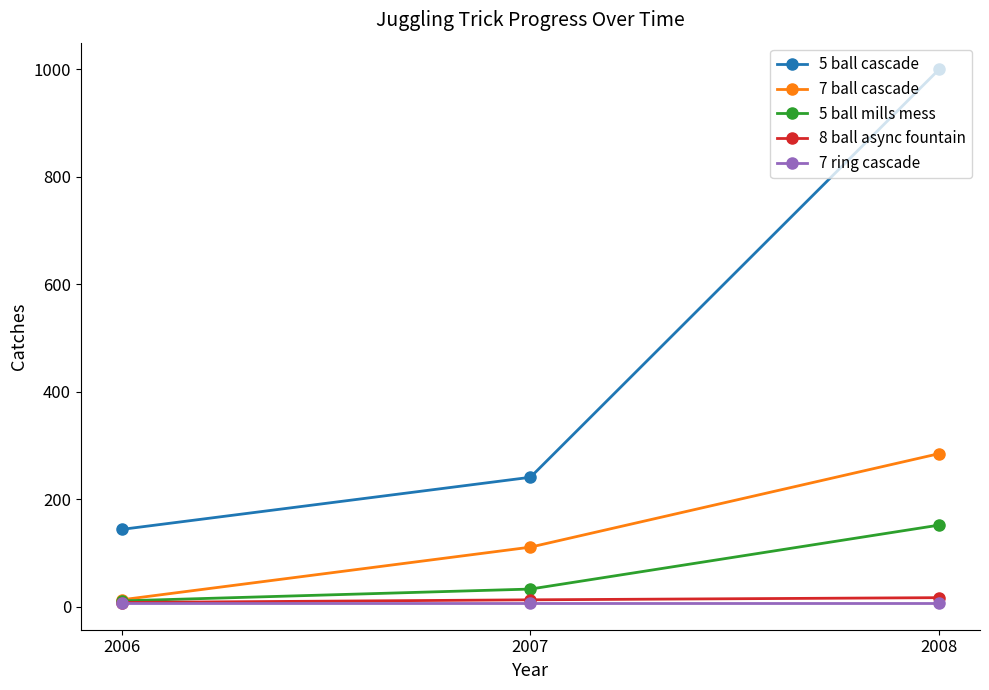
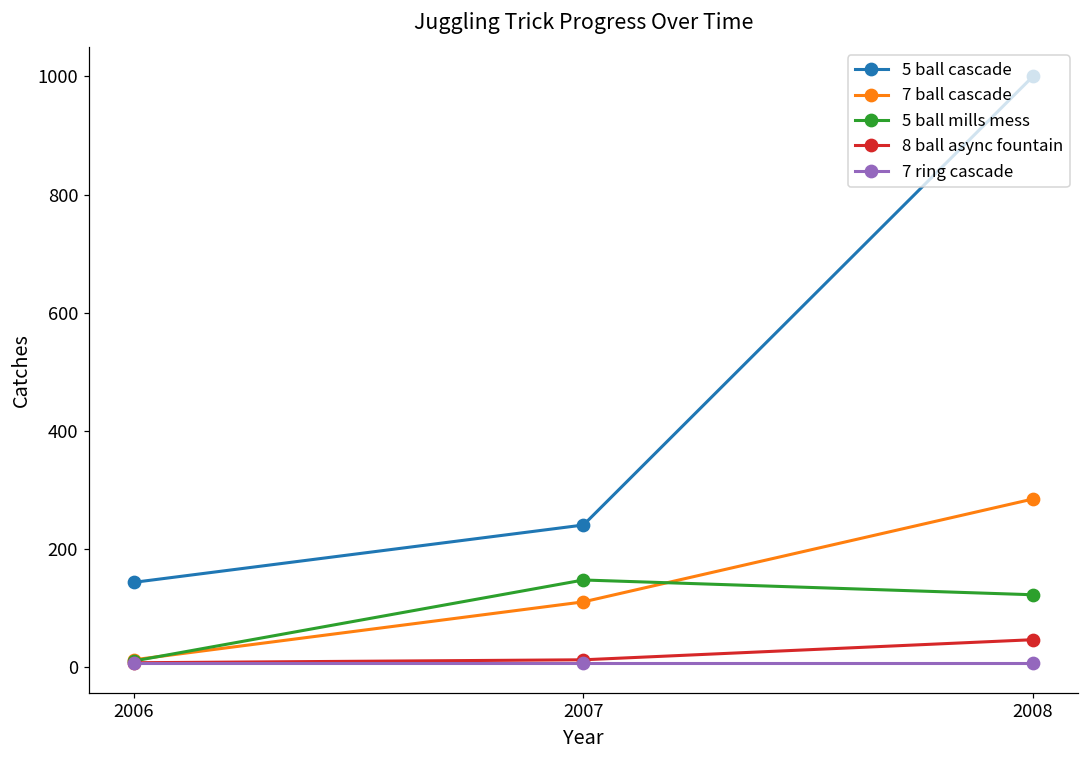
5 ball mills mess, 2007: 30 -> 150
5 ball mills mess, 2008: 150 -> 120
8 ball async fountain, 2008: 20 -> 50
